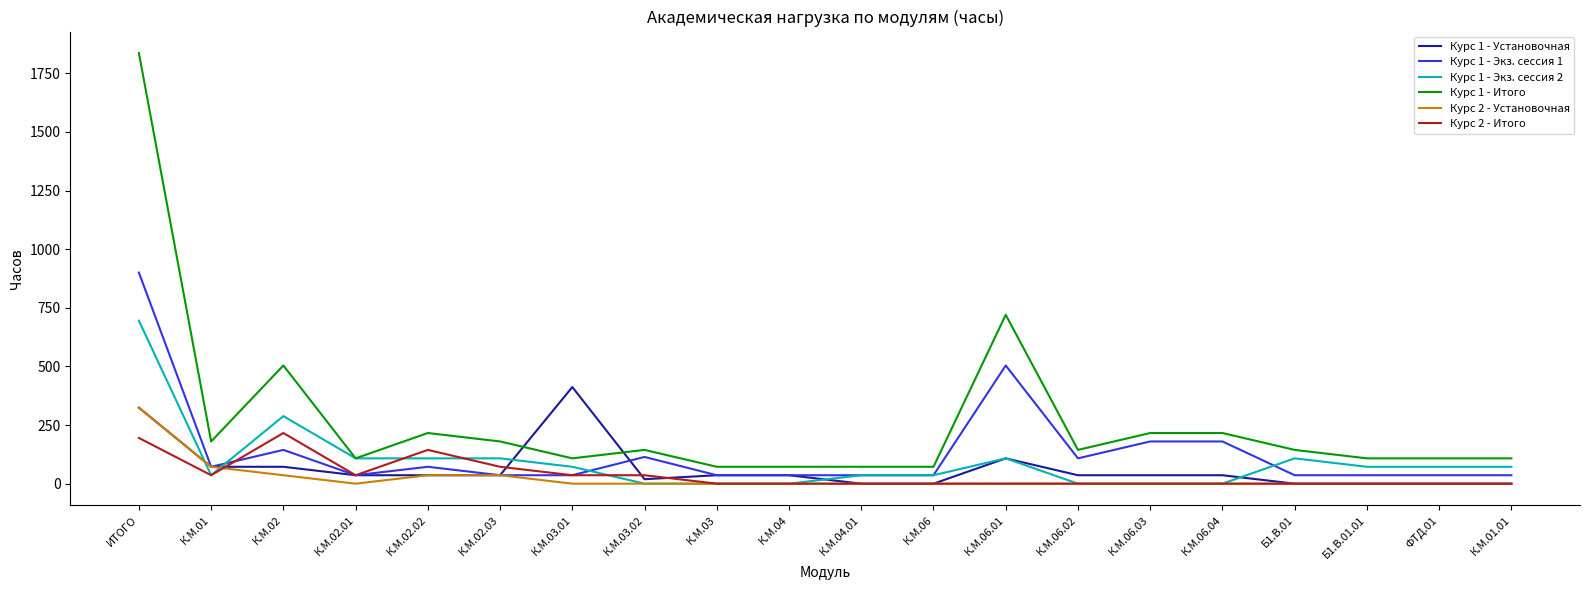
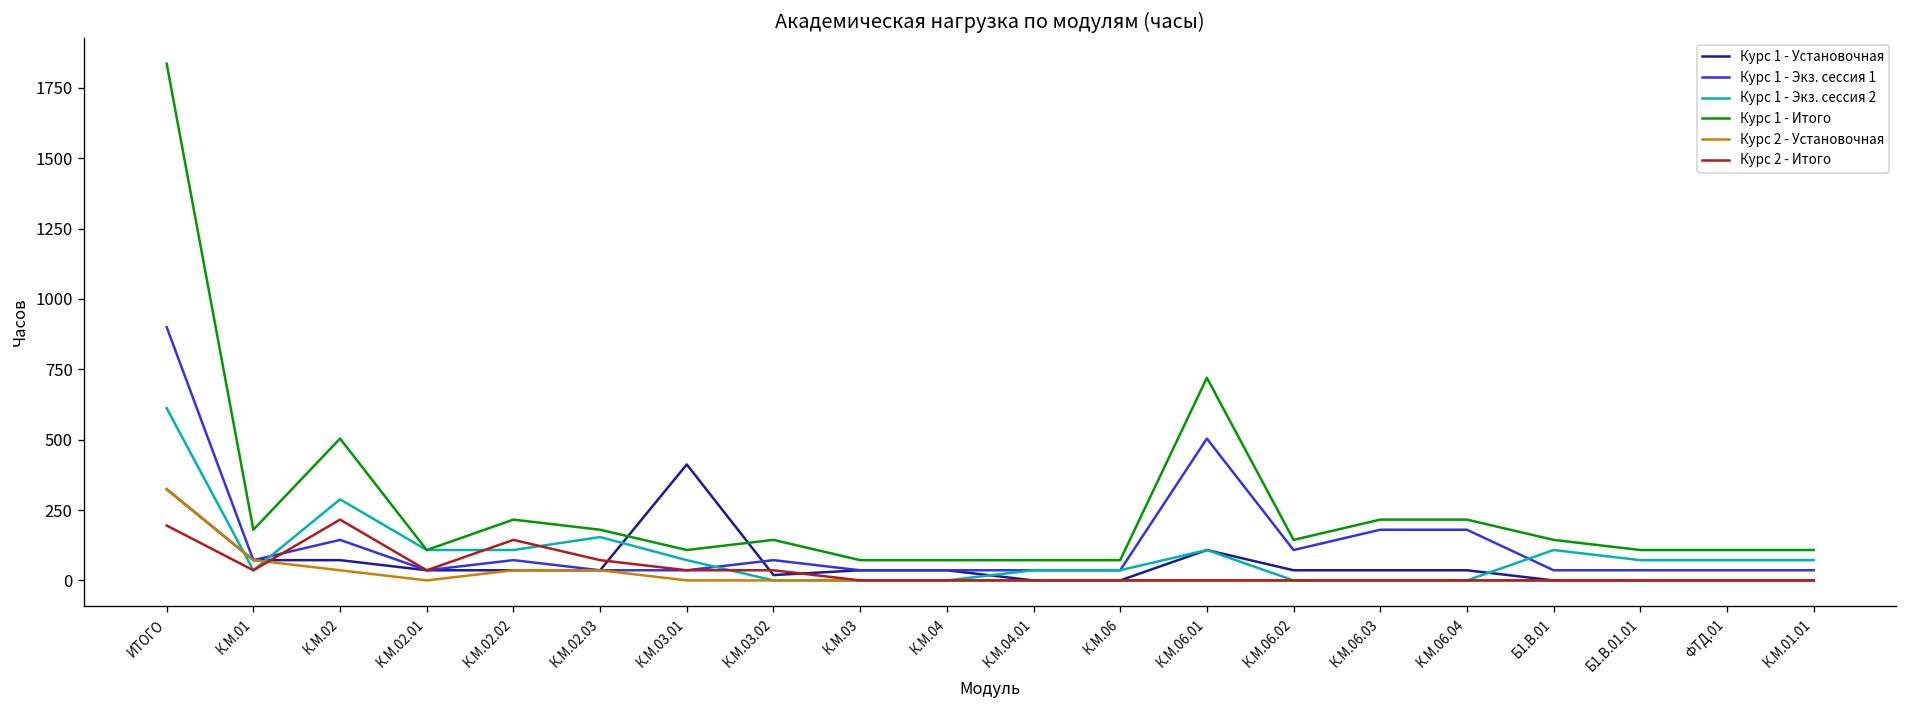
Курс 1 - Экз. сессия 2, ИТОГО: 700 -> 610
Курс 1 - Экз. сессия 2, К.М.02.03: 110 -> 150
Курс 1 - Экз. сессия 1, К.М.03.02: 110 -> 70
